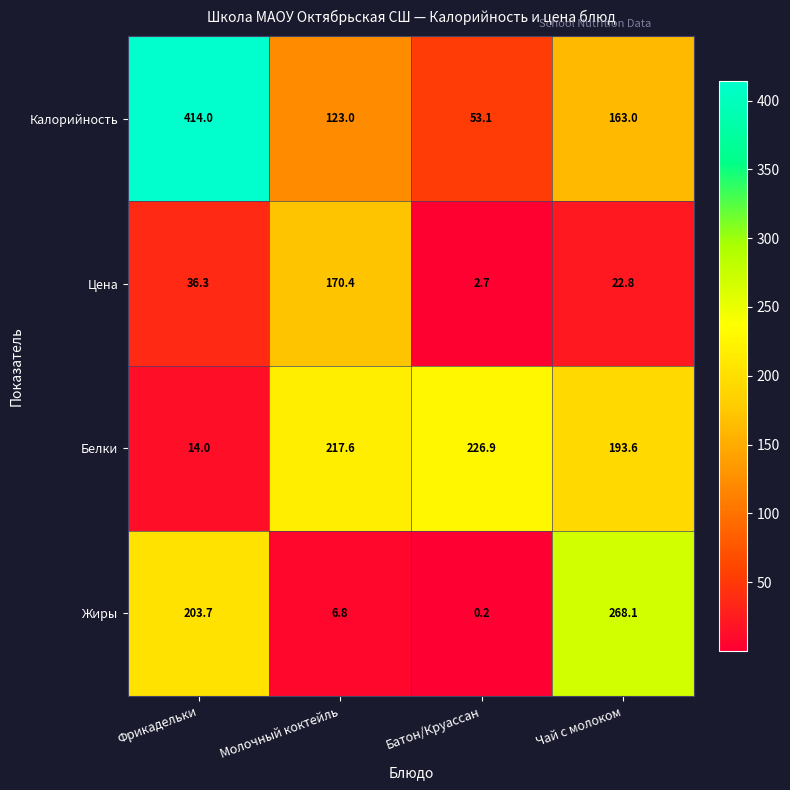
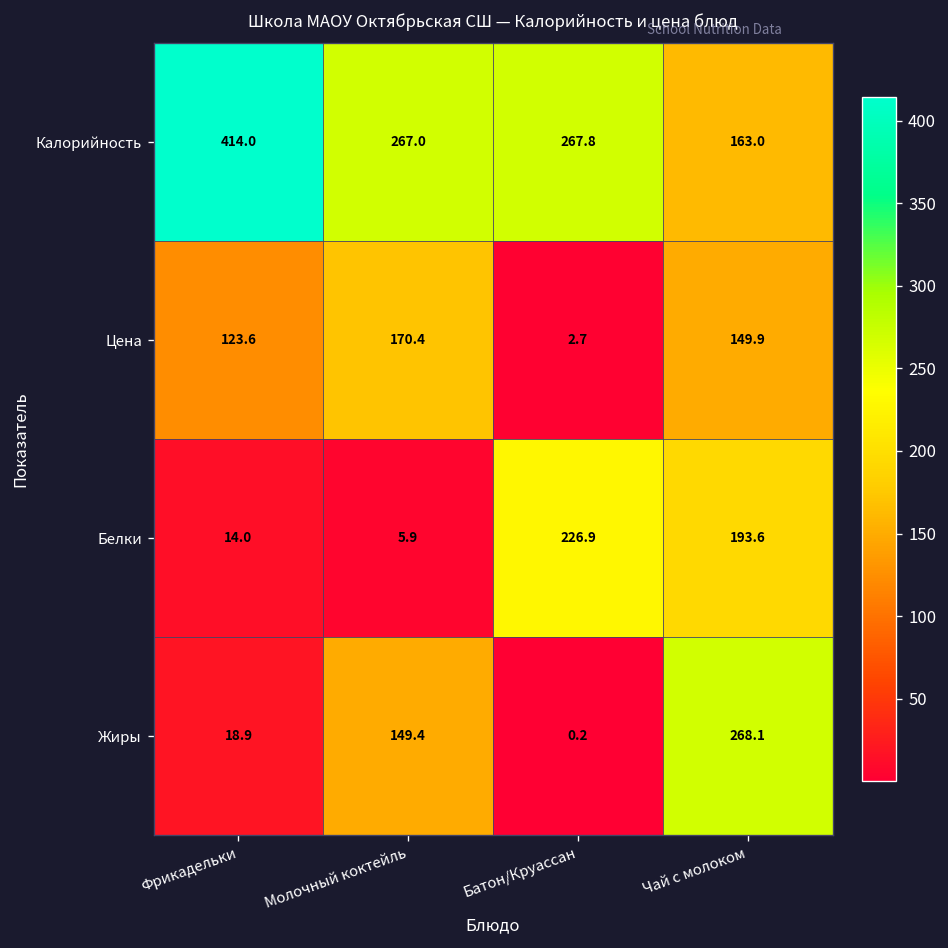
Калорийность, Молочный коктейль: 123.0 -> 267.0
Калорийность, Батон/Круассан: 53.1 -> 267.8
Цена, Фрикадельки: 36.3 -> 123.6
Цена, Чай с молоком: 22.8 -> 149.9
Белки, Молочный коктейль: 217.6 -> 5.9
Жиры, Фрикадельки: 203.7 -> 18.9
Жиры, Молочный коктейль: 6.8 -> 149.4
